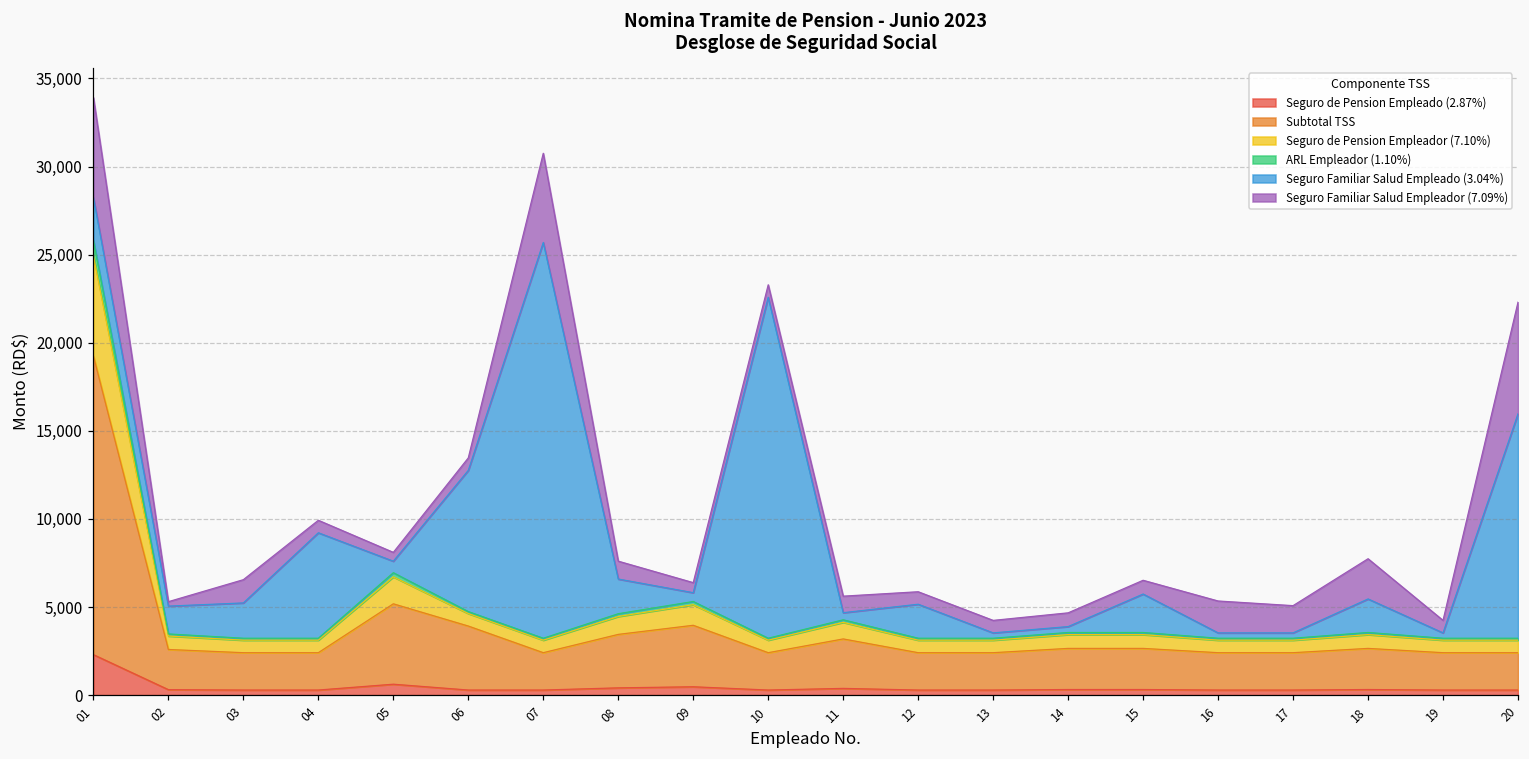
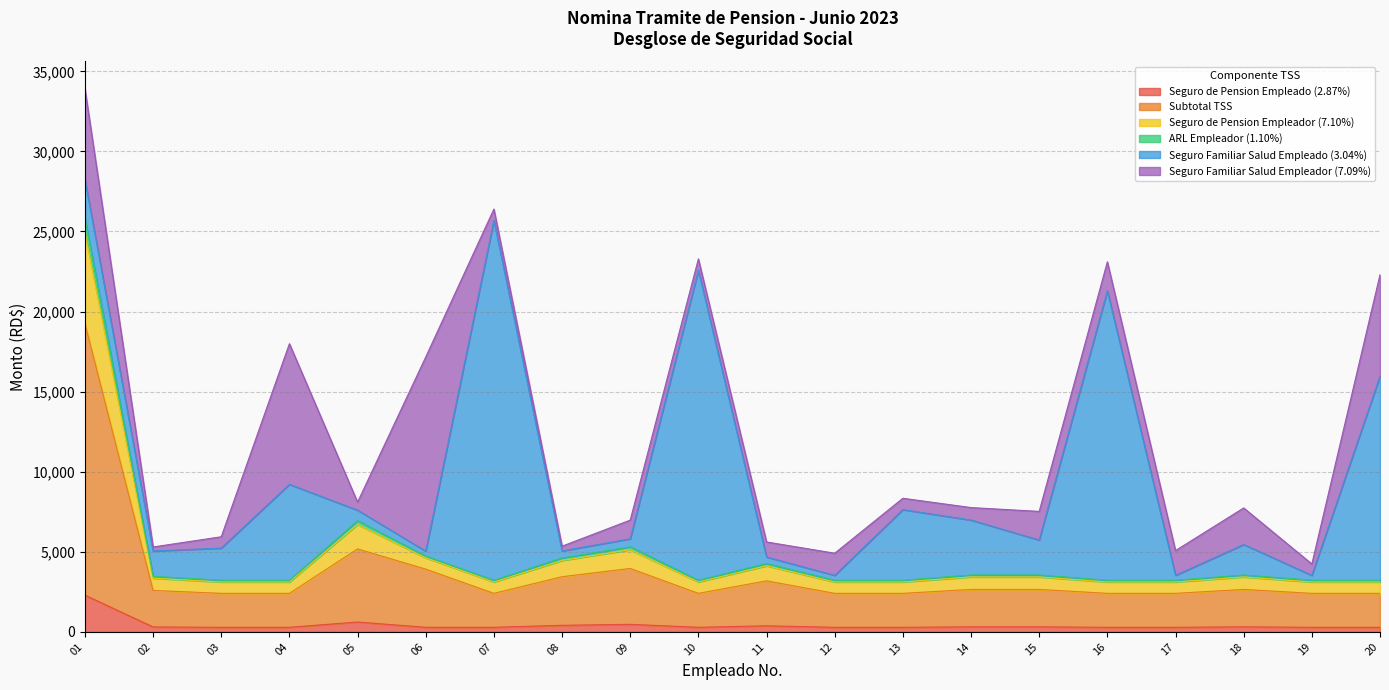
Seguro Familiar Salud Empleador (7.09%), 03: 1,300 -> 700
Seguro Familiar Salud Empleador (7.09%), 04: 700 -> 8,800
Seguro Familiar Salud Empleado (3.04%), 06: 8,000 -> 300
Seguro Familiar Salud Empleador (7.09%), 06: 700 -> 12,100
Seguro Familiar Salud Empleador (7.09%), 07: 5,100 -> 700
Seguro Familiar Salud Empleado (3.04%), 08: 2,000 -> 400
Seguro Familiar Salud Empleador (7.09%), 08: 1,000 -> 300
Seguro Familiar Salud Empleador (7.09%), 09: 600 -> 1,200
Seguro Familiar Salud Empleado (3.04%), 12: 1,900 -> 300
Seguro Familiar Salud Empleador (7.09%), 12: 700 -> 1,400
Seguro Familiar Salud Empleado (3.04%), 13: 300 -> 4,400
Seguro Familiar Salud Empleado (3.04%), 14: 300 -> 3,400
Seguro Familiar Salud Empleador (7.09%), 15: 800 -> 1,800
Seguro Familiar Salud Empleado (3.04%), 16: 300 -> 18,100
